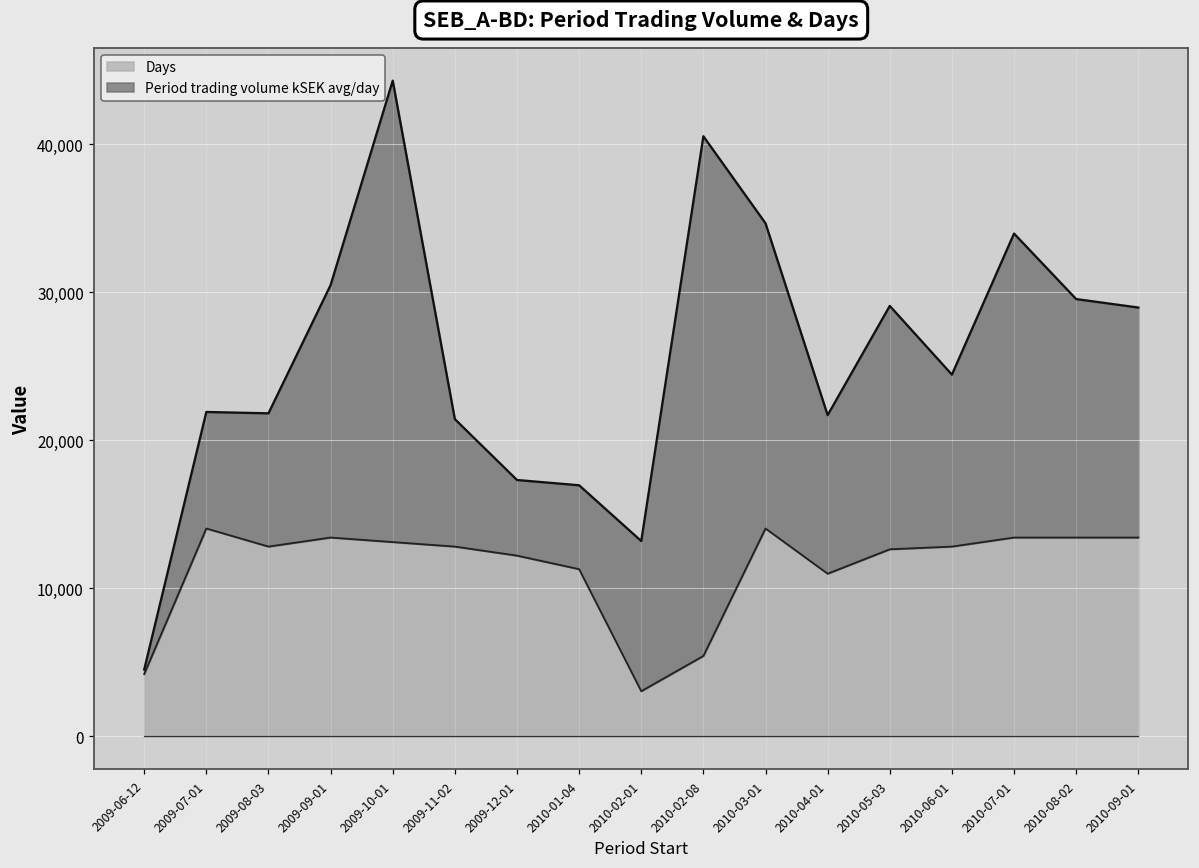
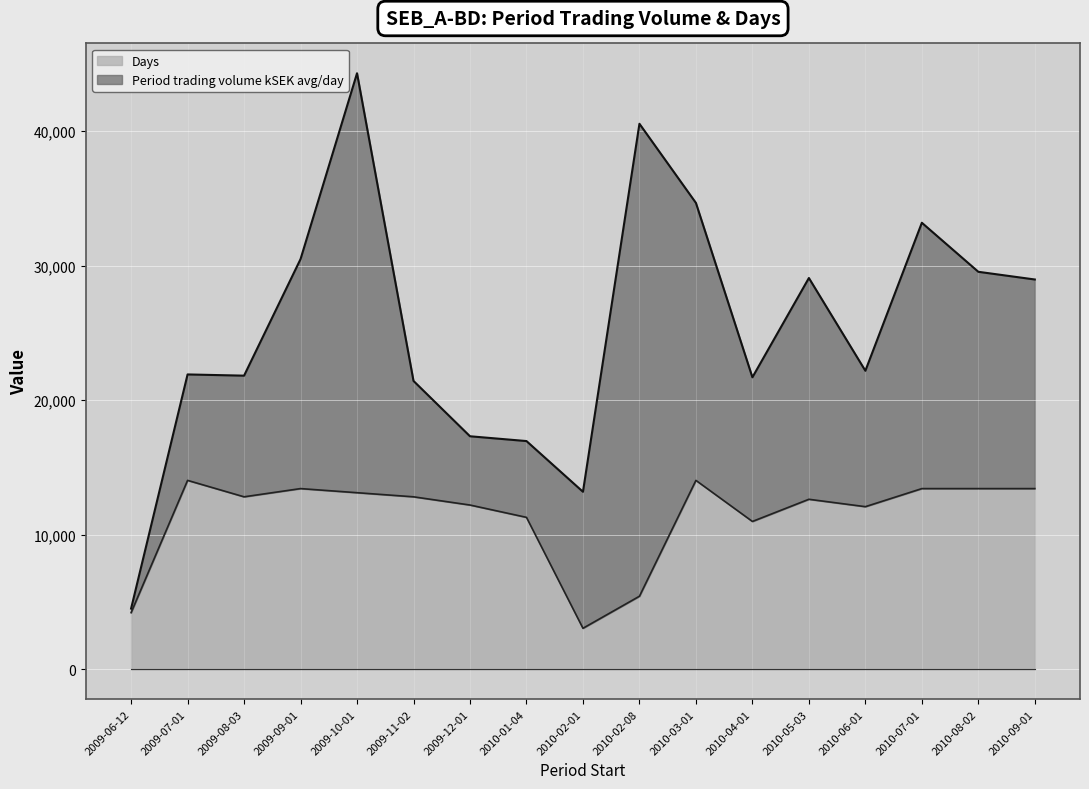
Days, 2010-06-01: 12,800 -> 12,100
Period trading volume kSEK avg/day, 2010-06-01: 11,600 -> 10,100
Period trading volume kSEK avg/day, 2010-07-01: 20,500 -> 19,800
